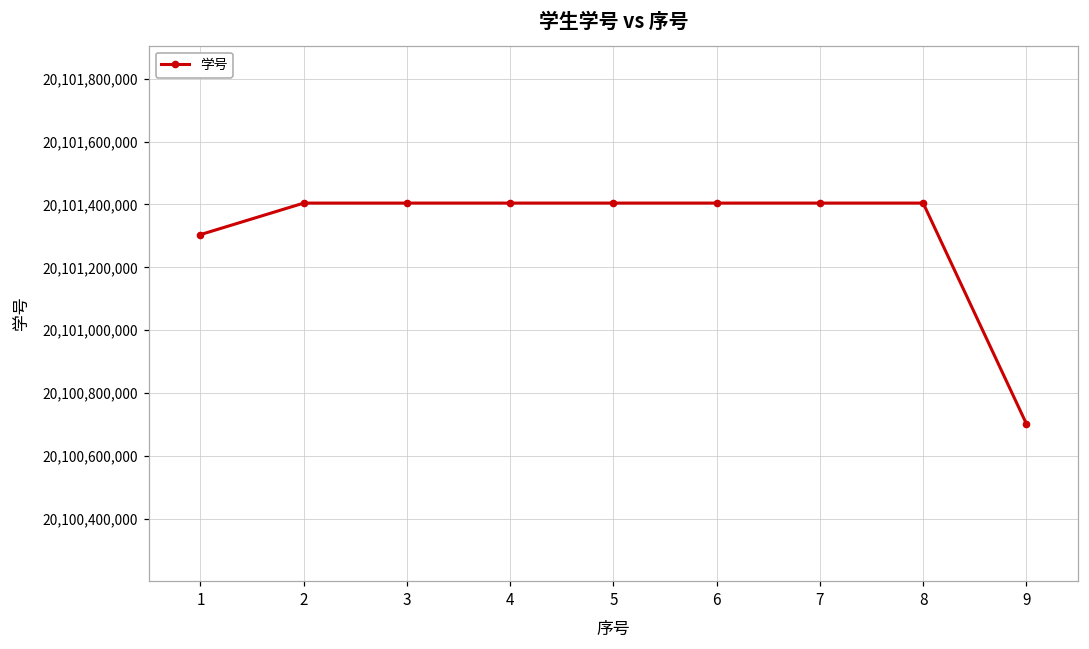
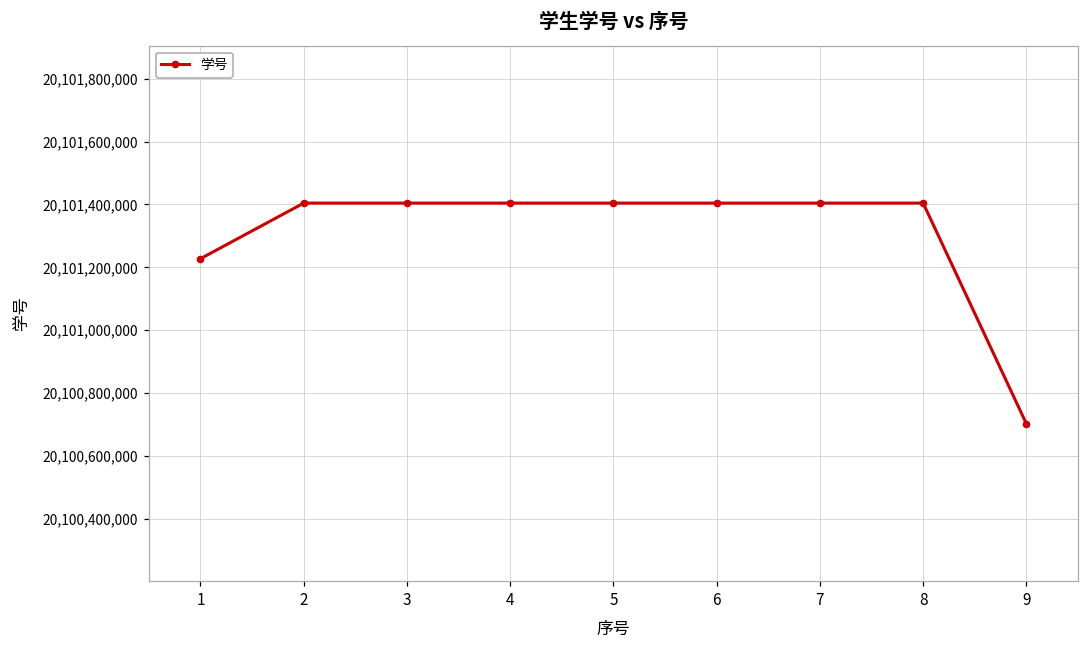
1: 20,101,300,000 -> 20,101,230,000
